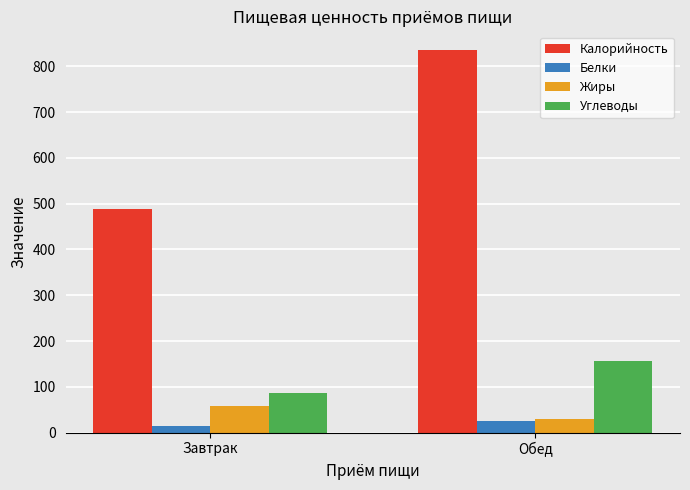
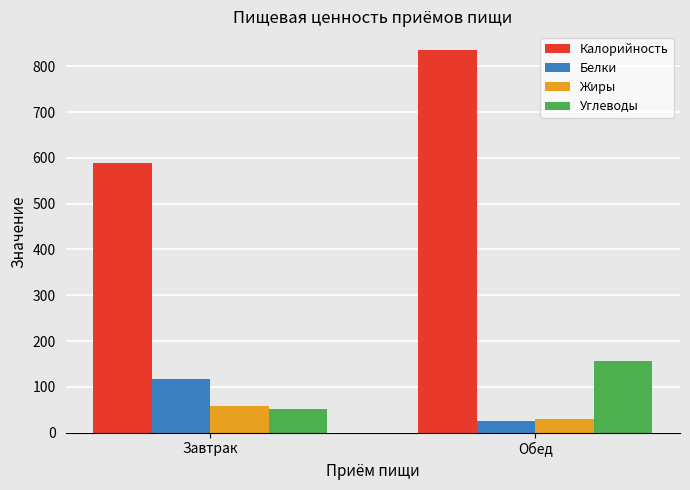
Калорийность, Завтрак: 490 -> 590
Белки, Завтрак: 10 -> 120
Углеводы, Завтрак: 90 -> 50
